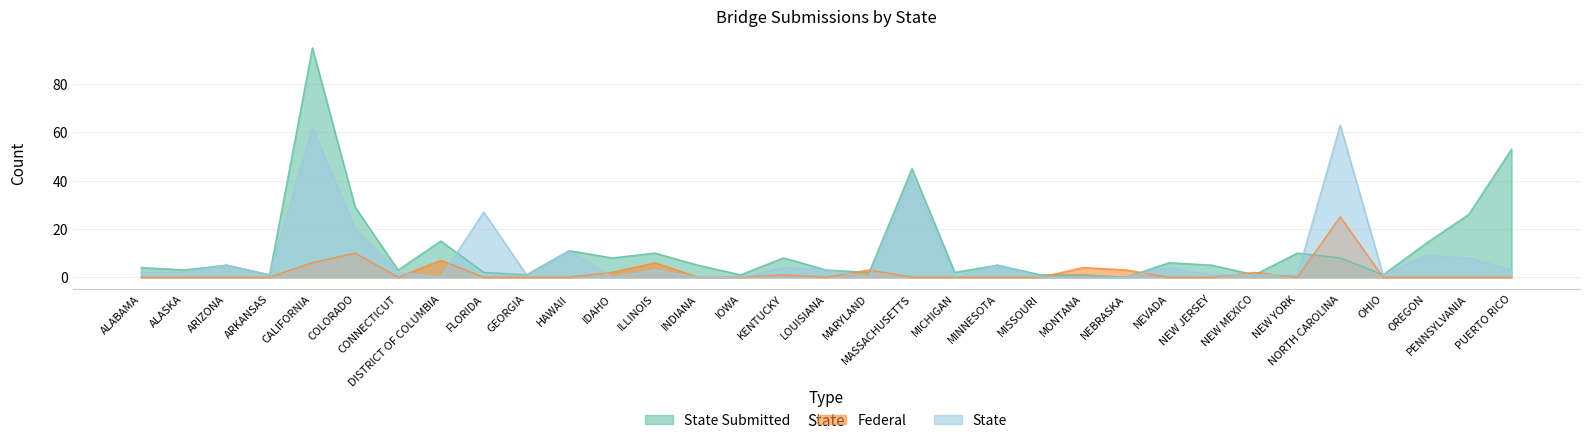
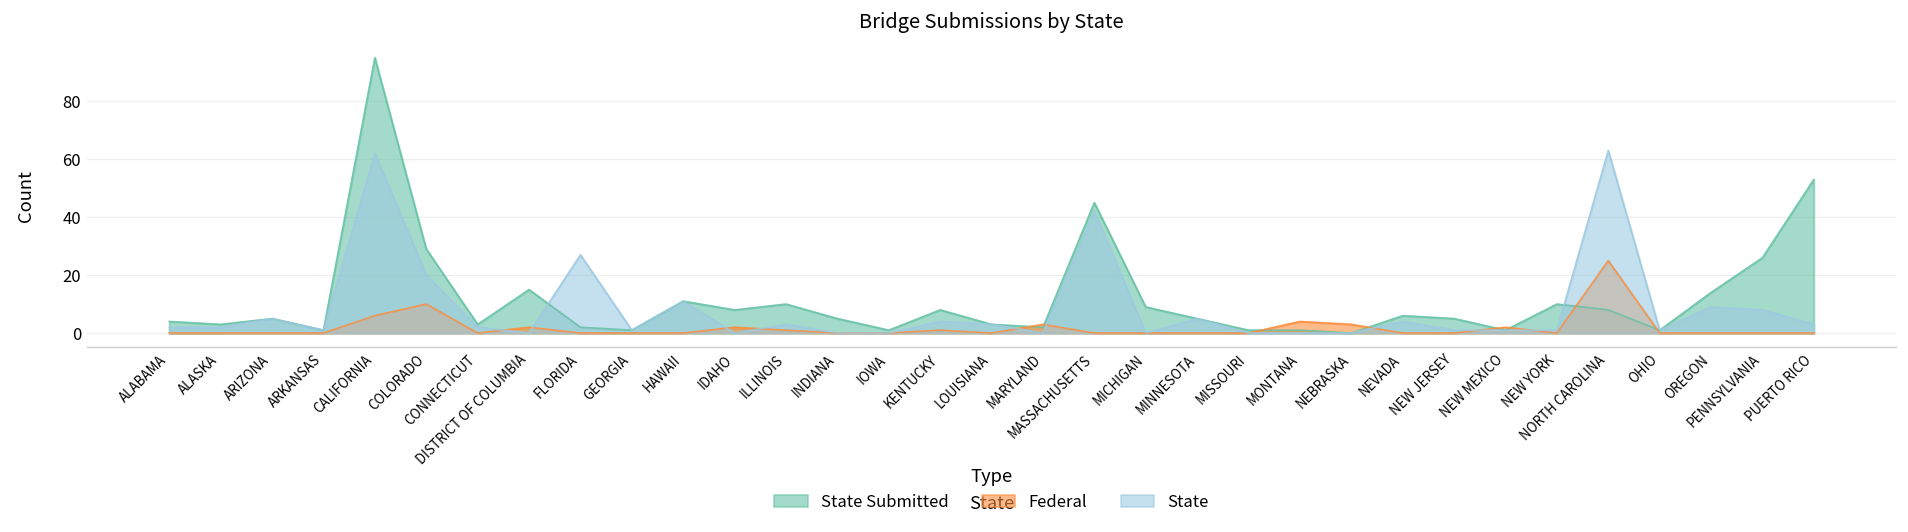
Federal, DISTRICT OF COLUMBIA: 7 -> 2
Federal, ILLINOIS: 6 -> 1
State Submitted, MICHIGAN: 2 -> 9
